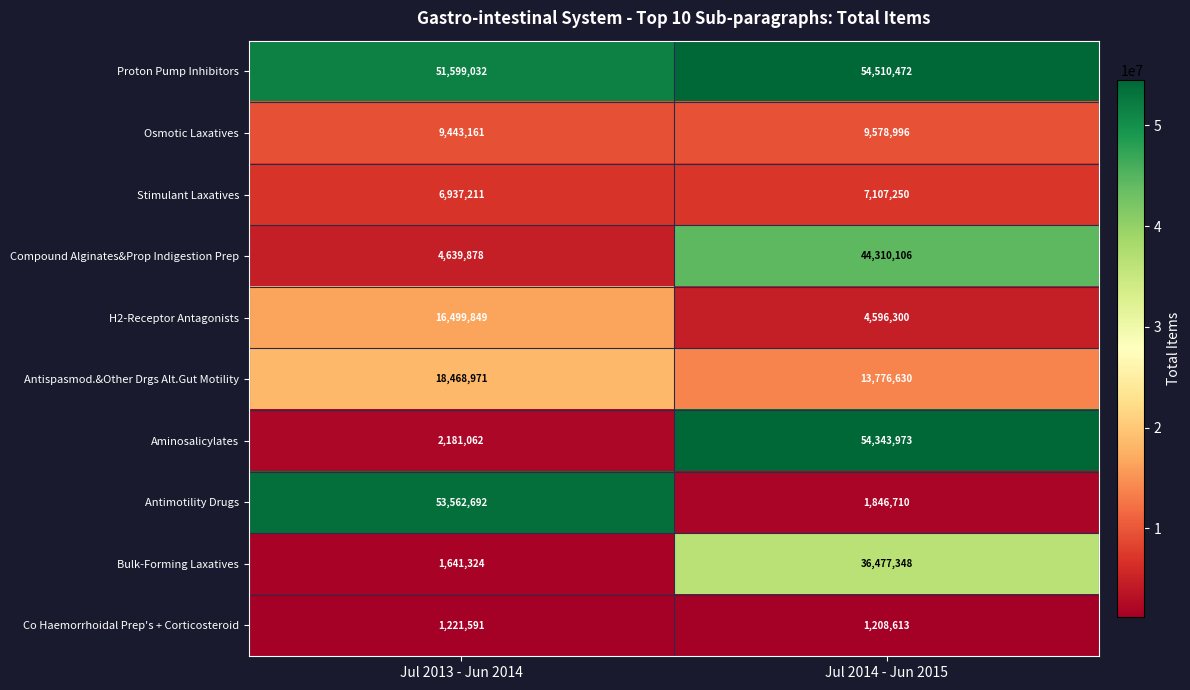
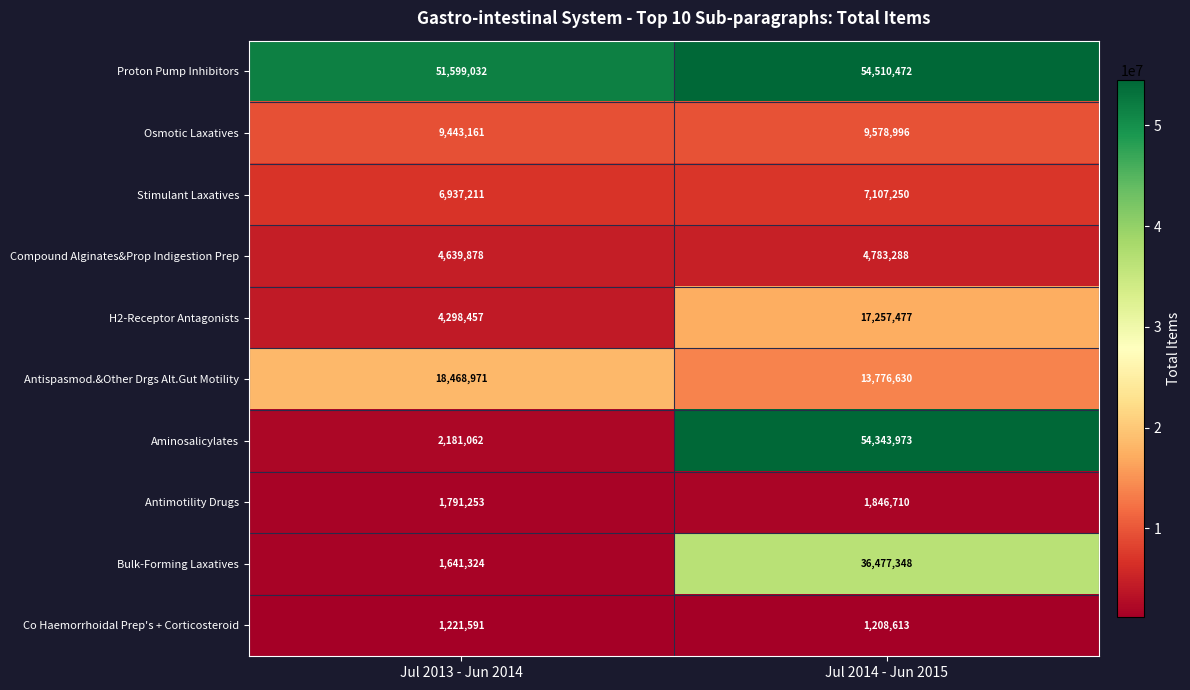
Compound Alginates&Prop Indigestion Prep, Jul 2014 - Jun 2015: 44,310,106 -> 4,783,288
H2-Receptor Antagonists, Jul 2013 - Jun 2014: 16,499,849 -> 4,298,457
H2-Receptor Antagonists, Jul 2014 - Jun 2015: 4,596,300 -> 17,257,477
Antimotility Drugs, Jul 2013 - Jun 2014: 53,562,692 -> 1,791,253
